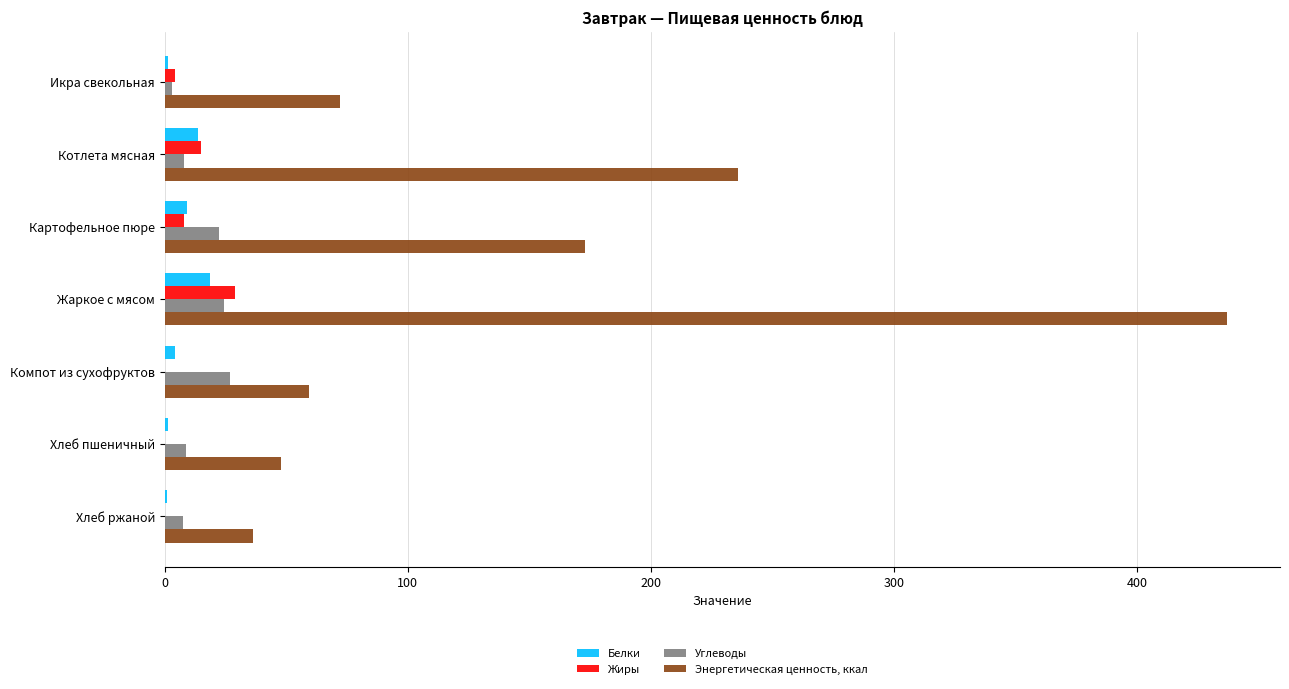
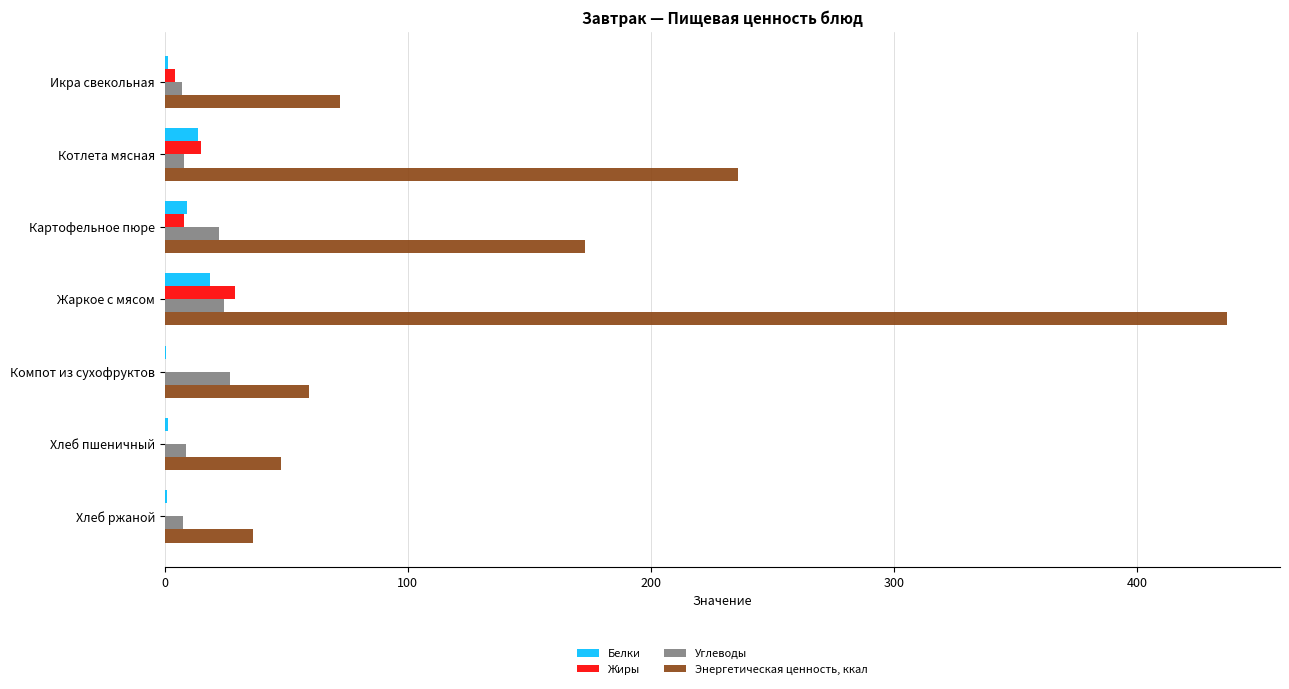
Углеводы, Икра свекольная: 3 -> 7
Белки, Компот из сухофруктов: 4 -> 0
